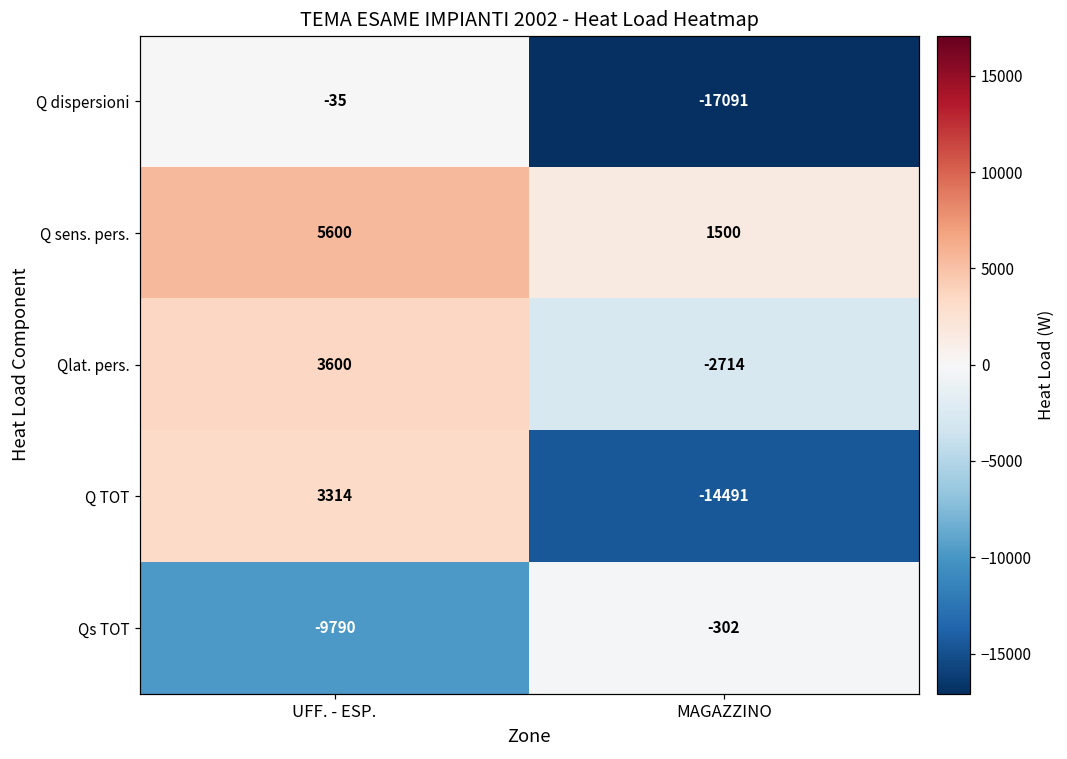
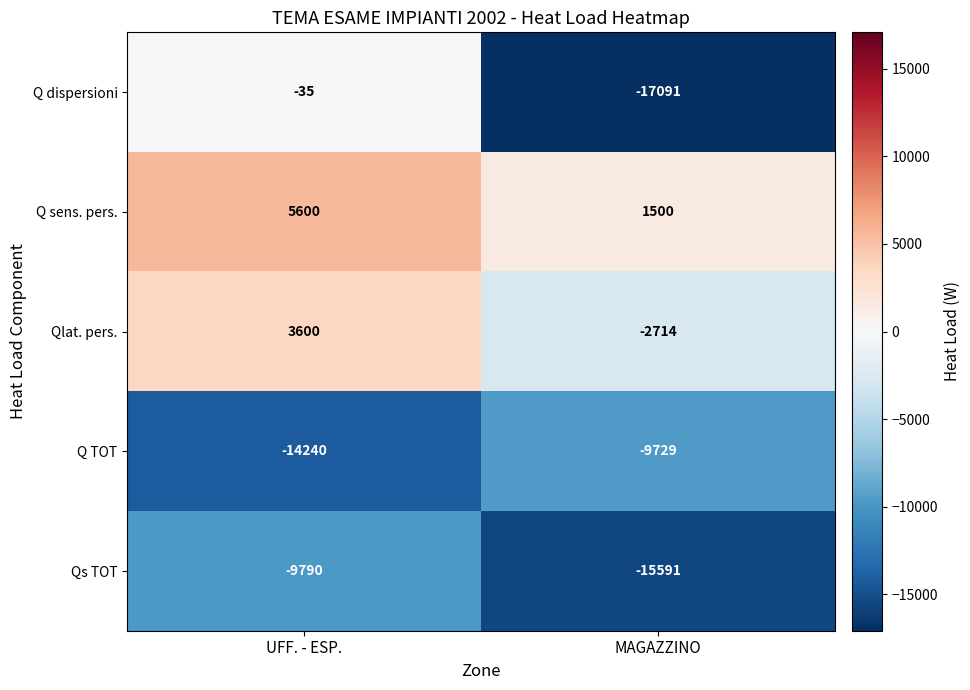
Q TOT, UFF. - ESP.: 3314 -> -14240
Q TOT, MAGAZZINO: -14491 -> -9729
Qs TOT, MAGAZZINO: -302 -> -15591
